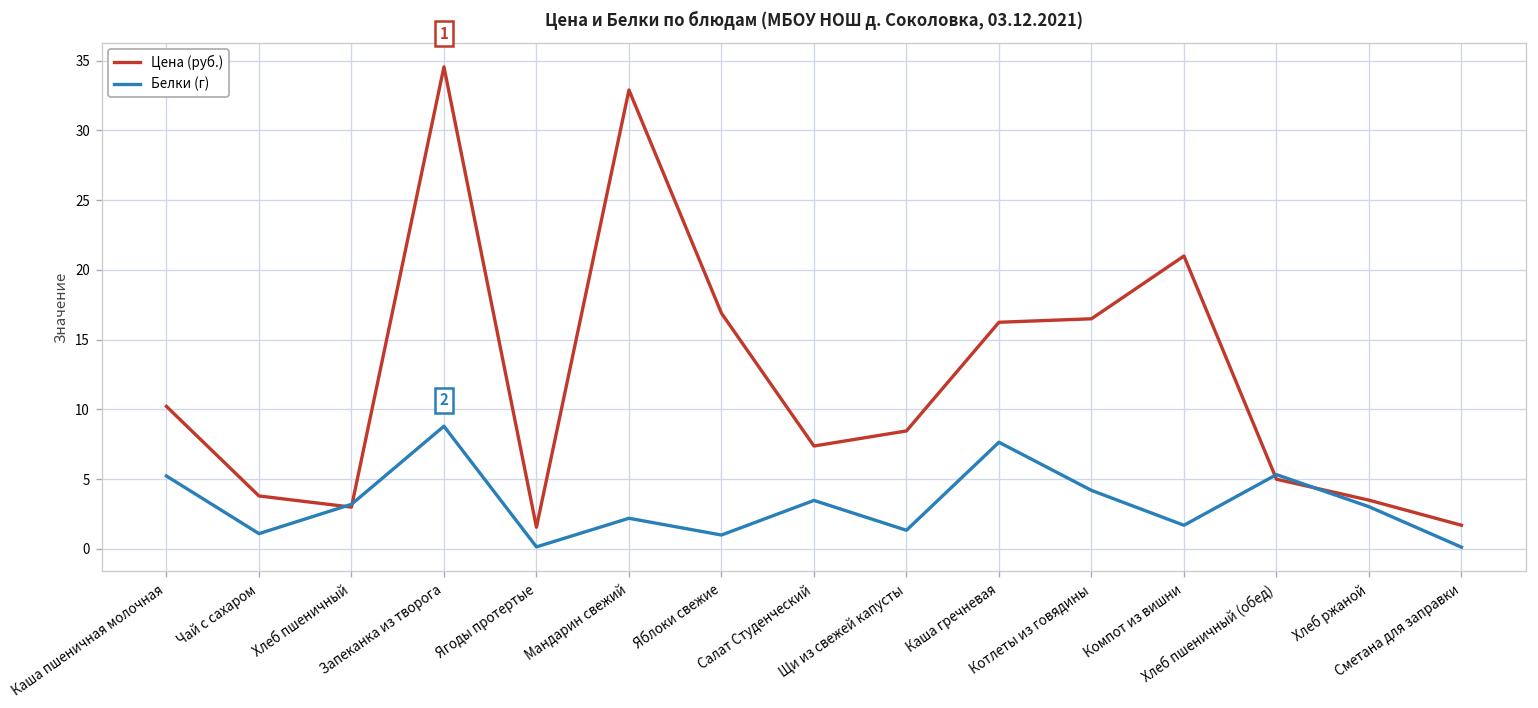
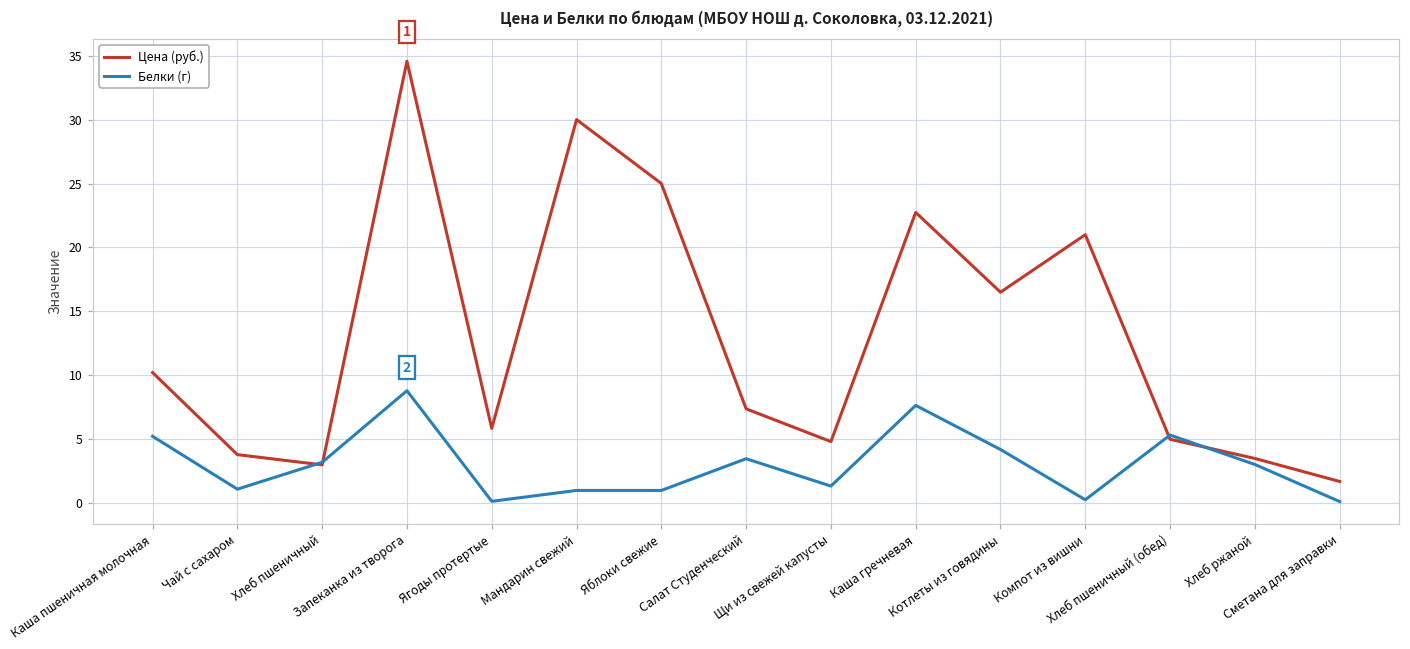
Цена (руб.), Ягоды протертые: 1.6 -> 5.9
Цена (руб.), Мандарин свежий: 32.9 -> 30.0
Белки (г), Мандарин свежий: 2.2 -> 1.0
Цена (руб.), Яблоки свежие: 16.9 -> 25.0
Цена (руб.), Щи из свежей капусты: 8.5 -> 4.8
Цена (руб.), Каша гречневая: 16.3 -> 22.7
Белки (г), Компот из вишни: 1.7 -> 0.3
